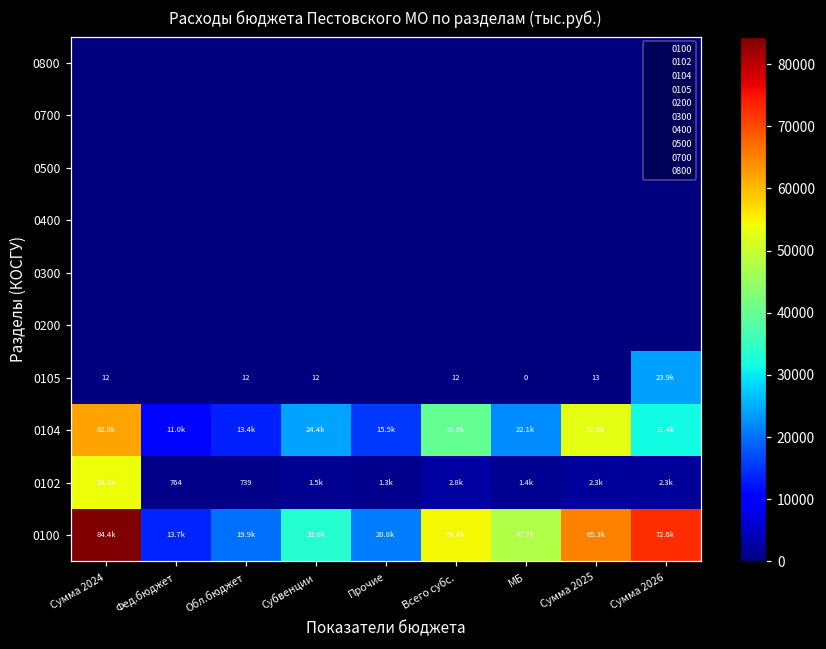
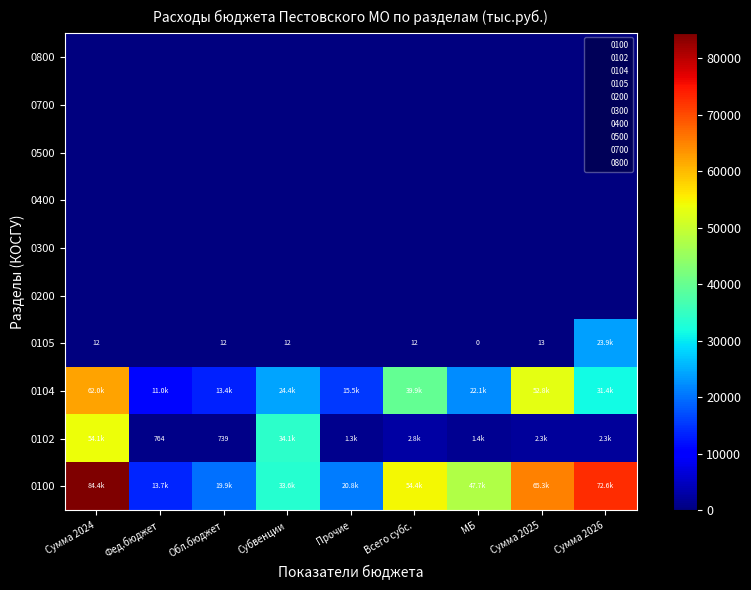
0102, Субвенции: 1.5k -> 34.1k
